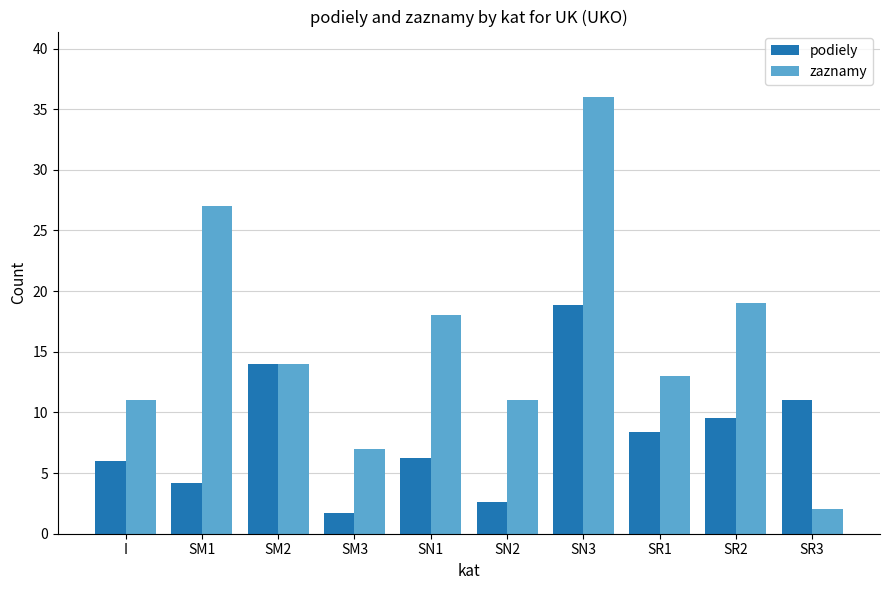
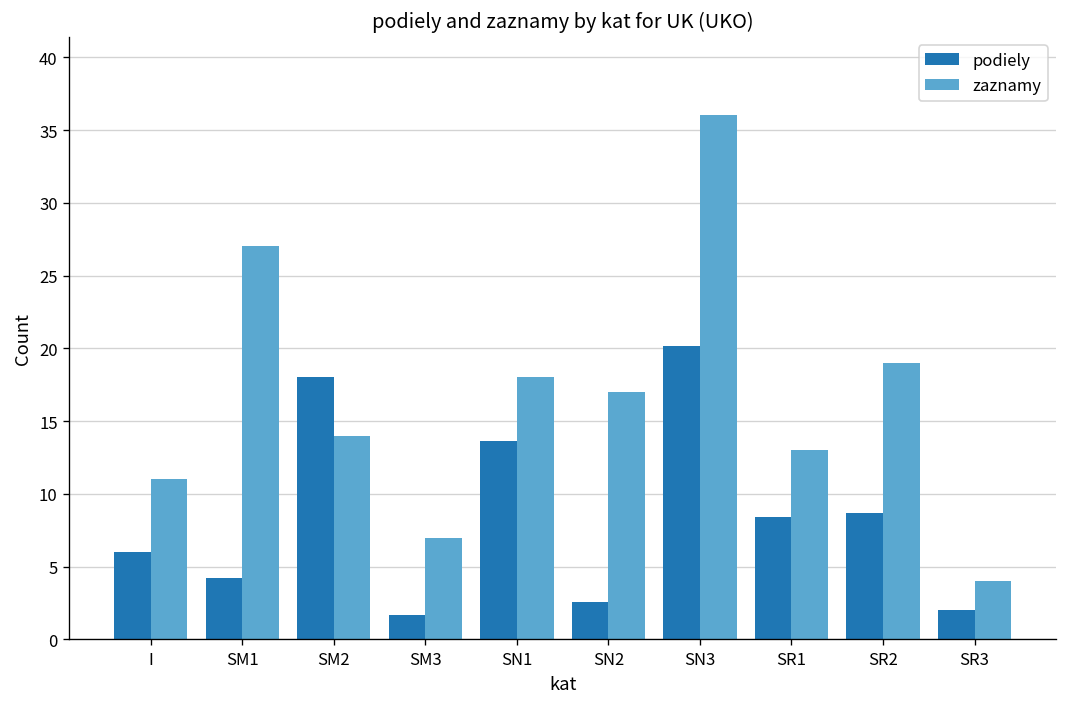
podiely, SM2: 14 -> 18
podiely, SN1: 6.3 -> 13.6
zaznamy, SN2: 11 -> 17
podiely, SN3: 18.9 -> 20.2
podiely, SR2: 9.5 -> 8.7
podiely, SR3: 11 -> 2
zaznamy, SR3: 2 -> 4
